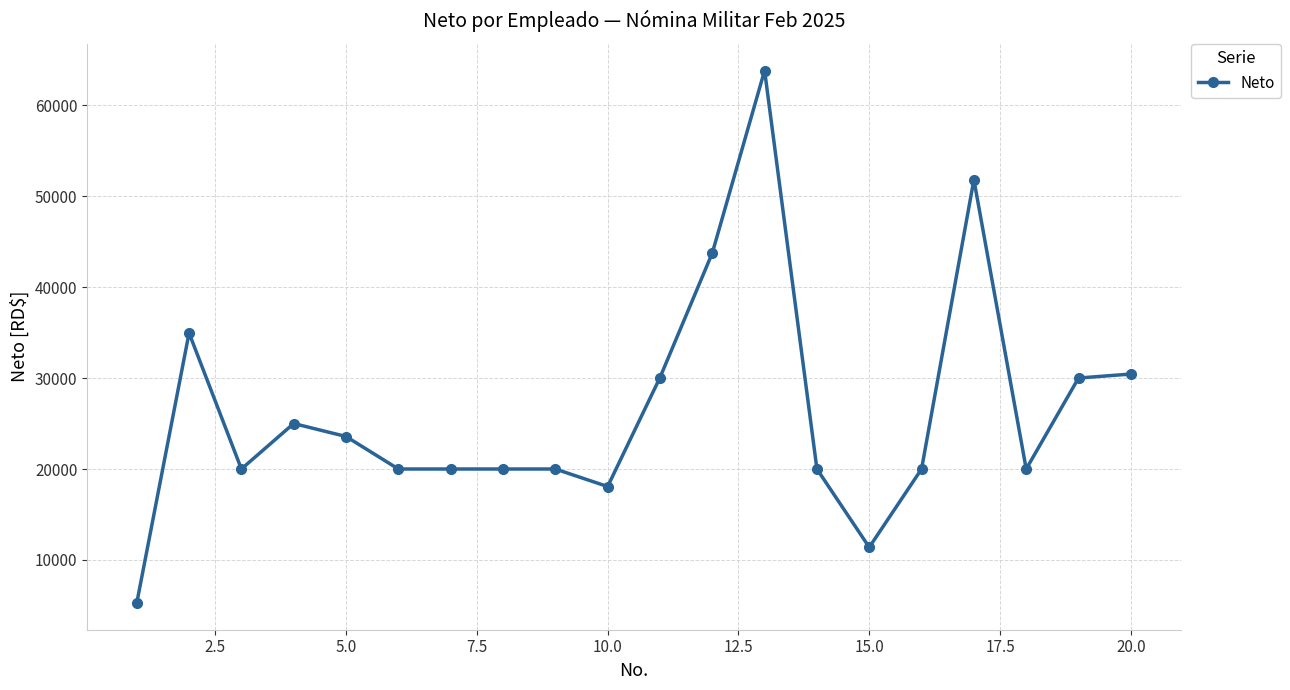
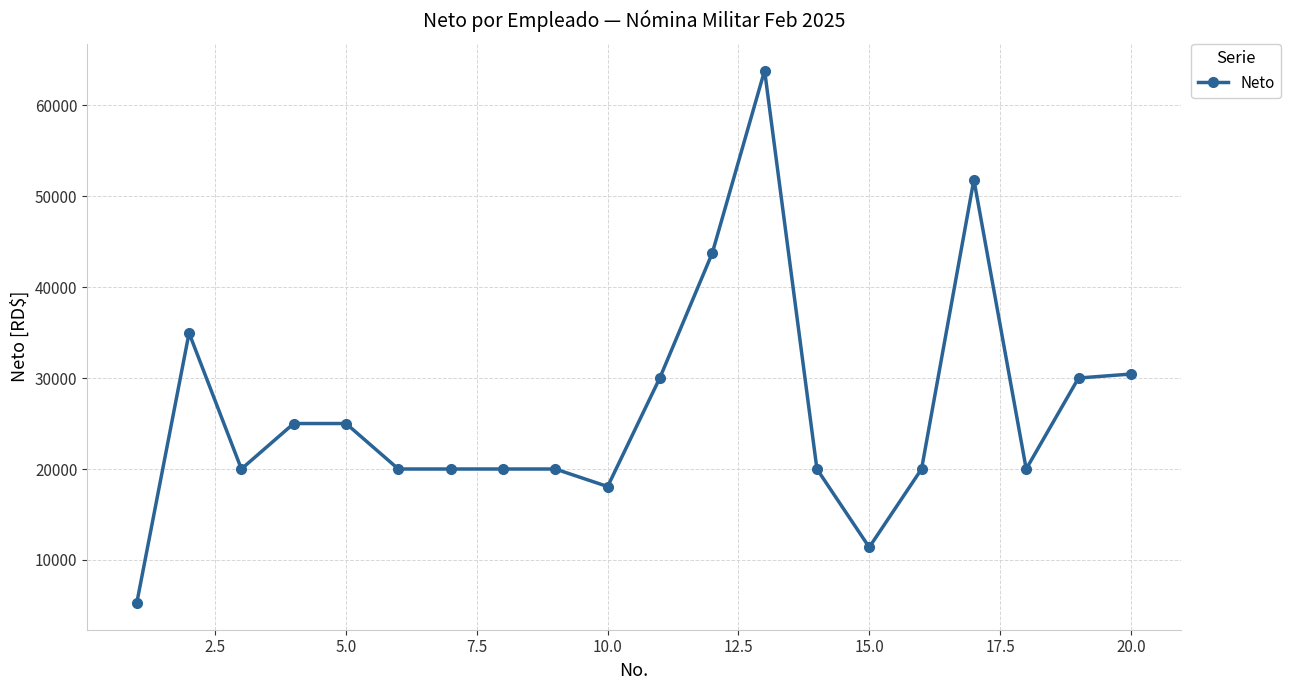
5.0: 24000 -> 25000
